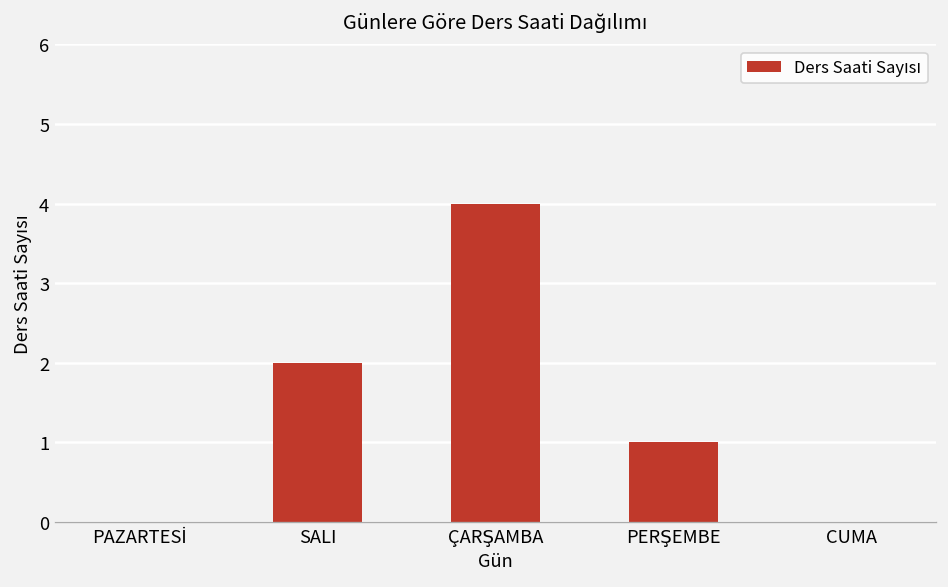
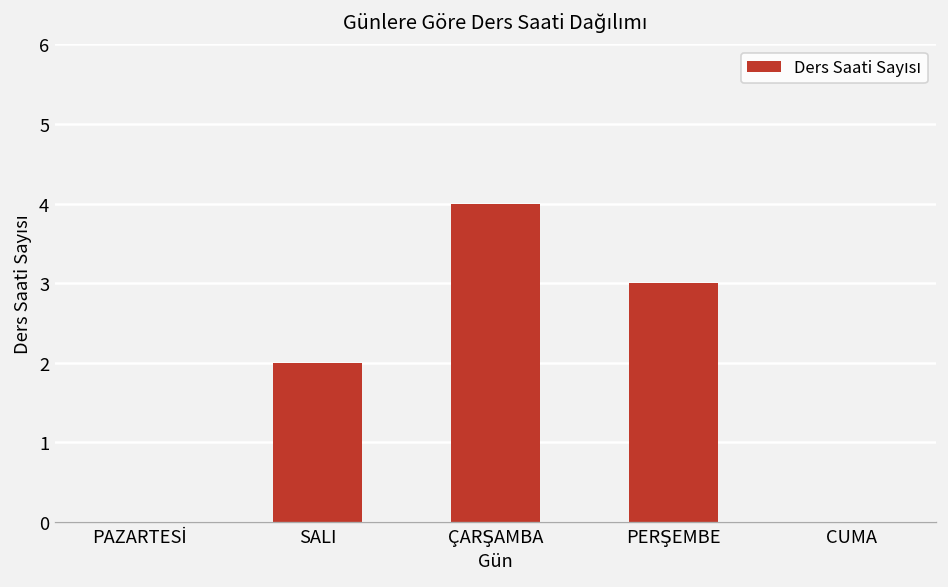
PERŞEMBE: 1 -> 3
